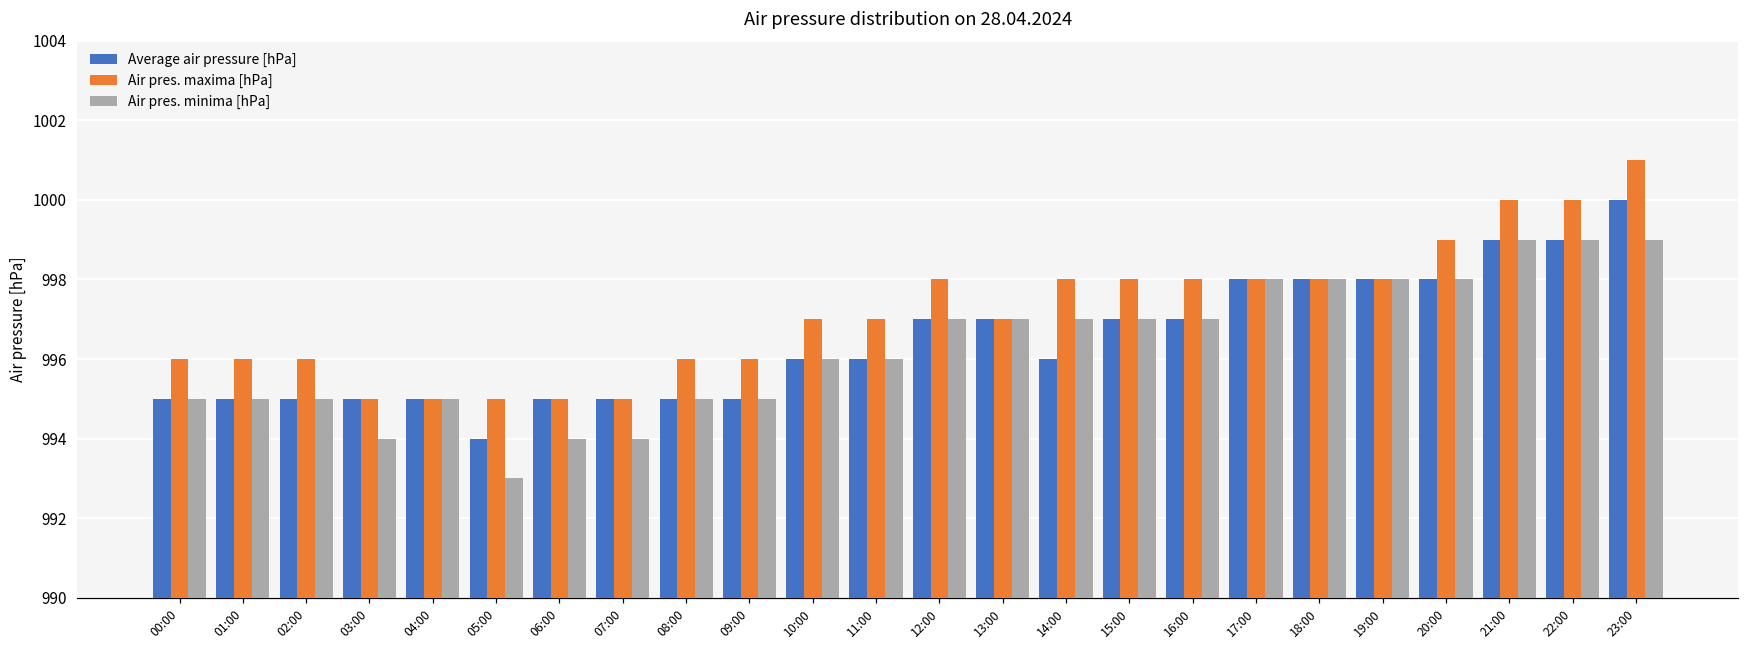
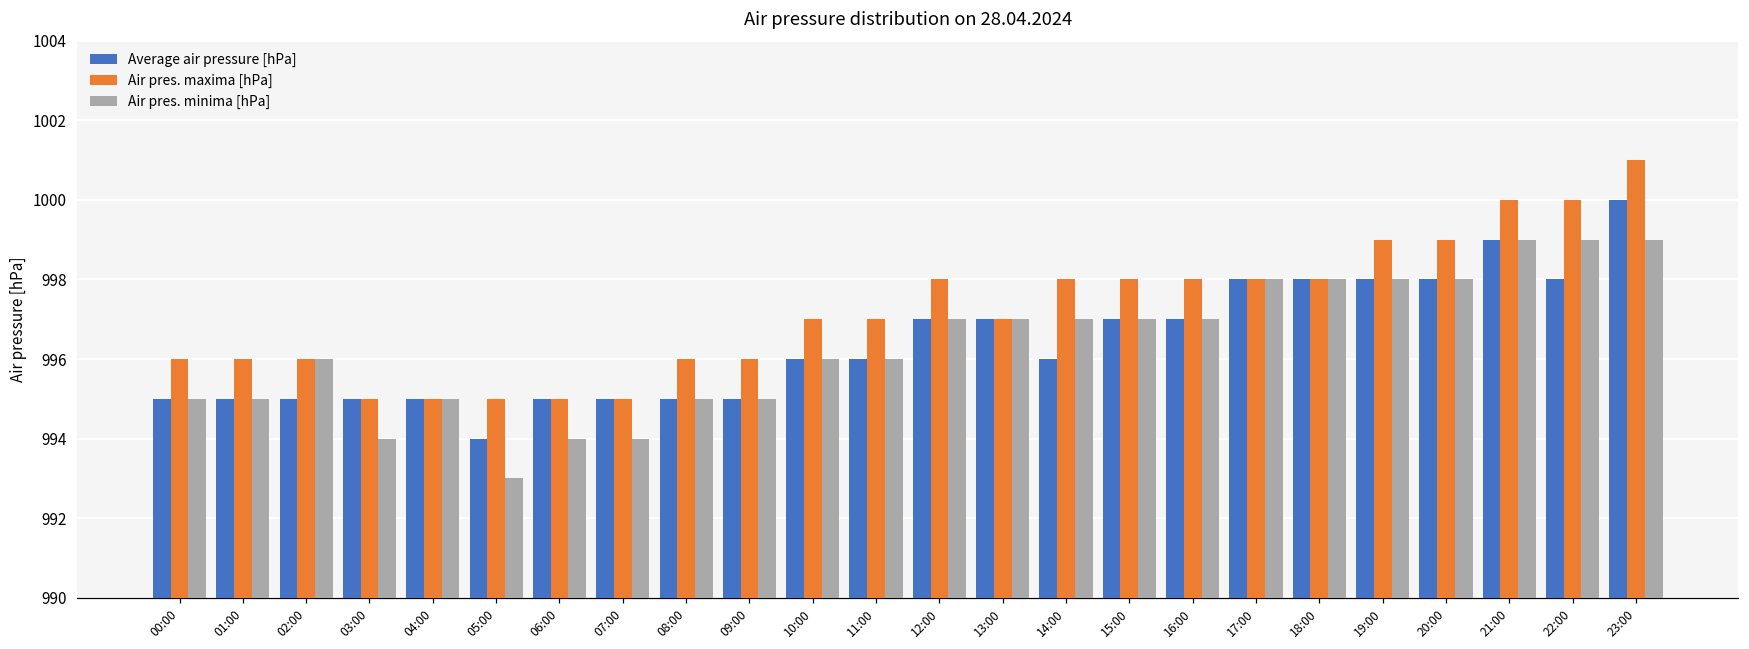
Air pres. minima [hPa], 02:00: 995 -> 996
Air pres. maxima [hPa], 19:00: 998 -> 999
Average air pressure [hPa], 22:00: 999 -> 998
